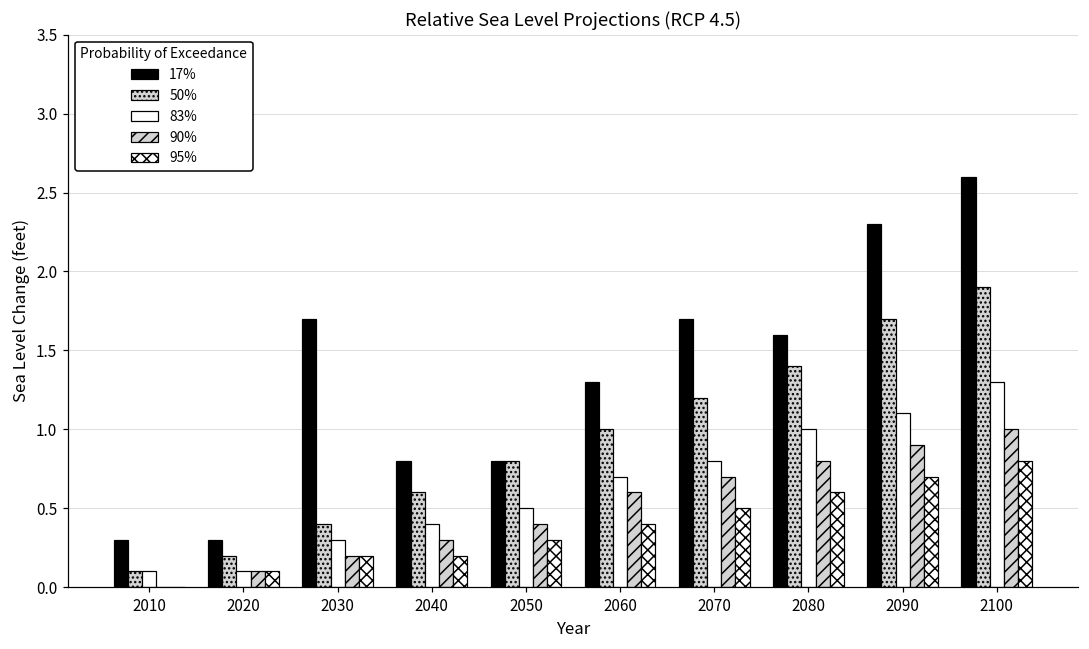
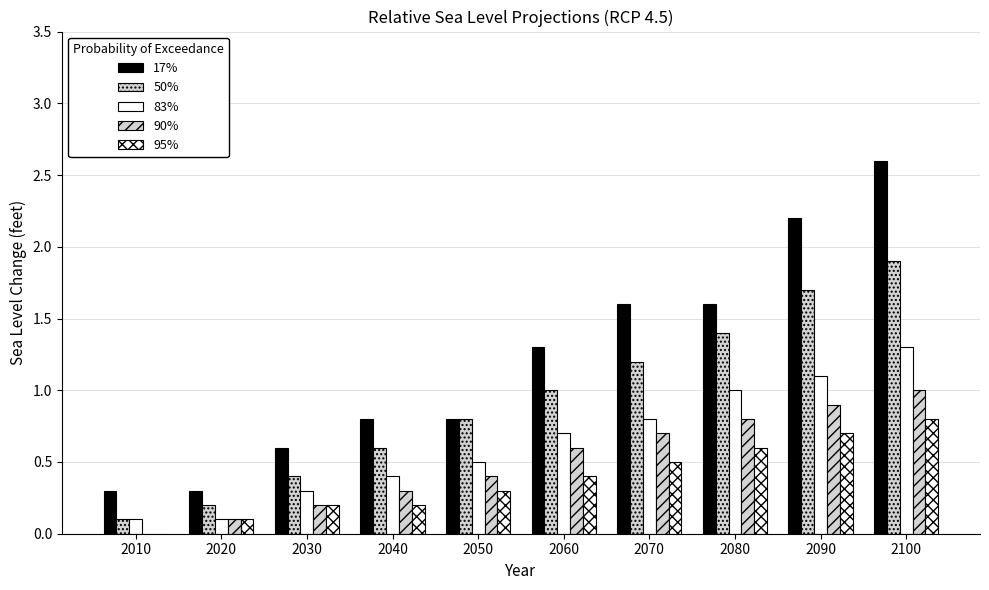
17%, 2030: 1.7 -> 0.6
17%, 2070: 1.7 -> 1.6
17%, 2090: 2.3 -> 2.2
